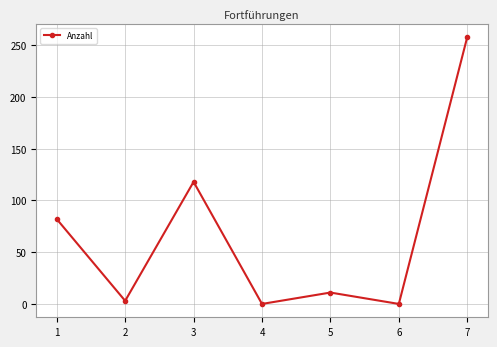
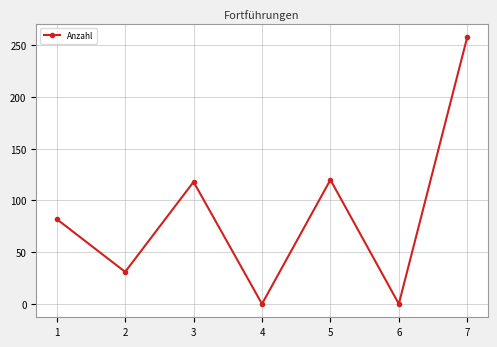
2: 3 -> 31
5: 11 -> 120
